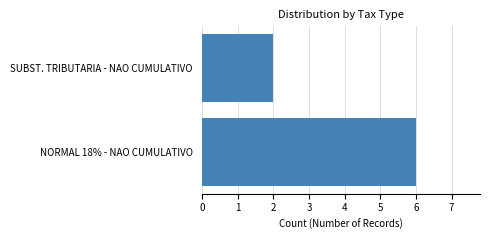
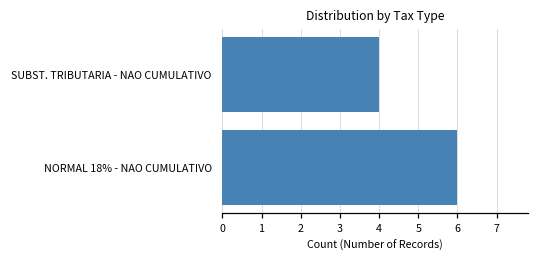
SUBST. TRIBUTARIA - NAO CUMULATIVO: 2 -> 4
